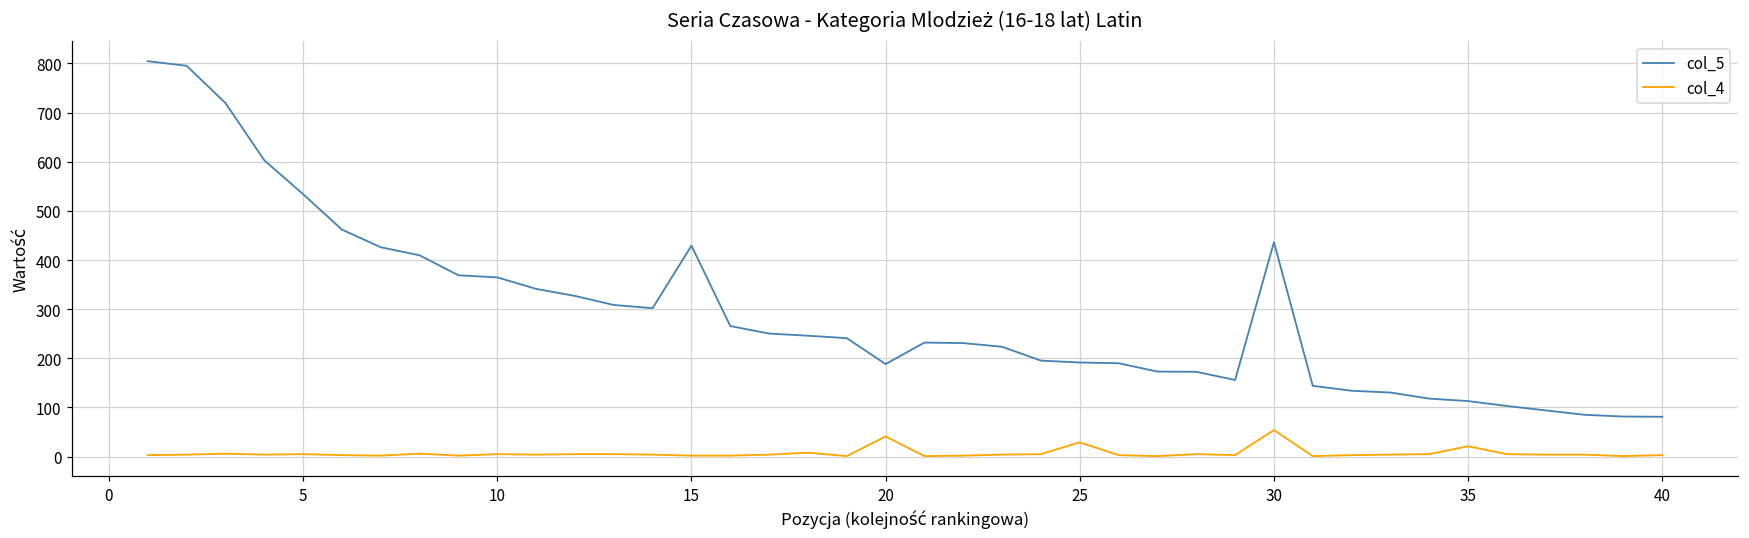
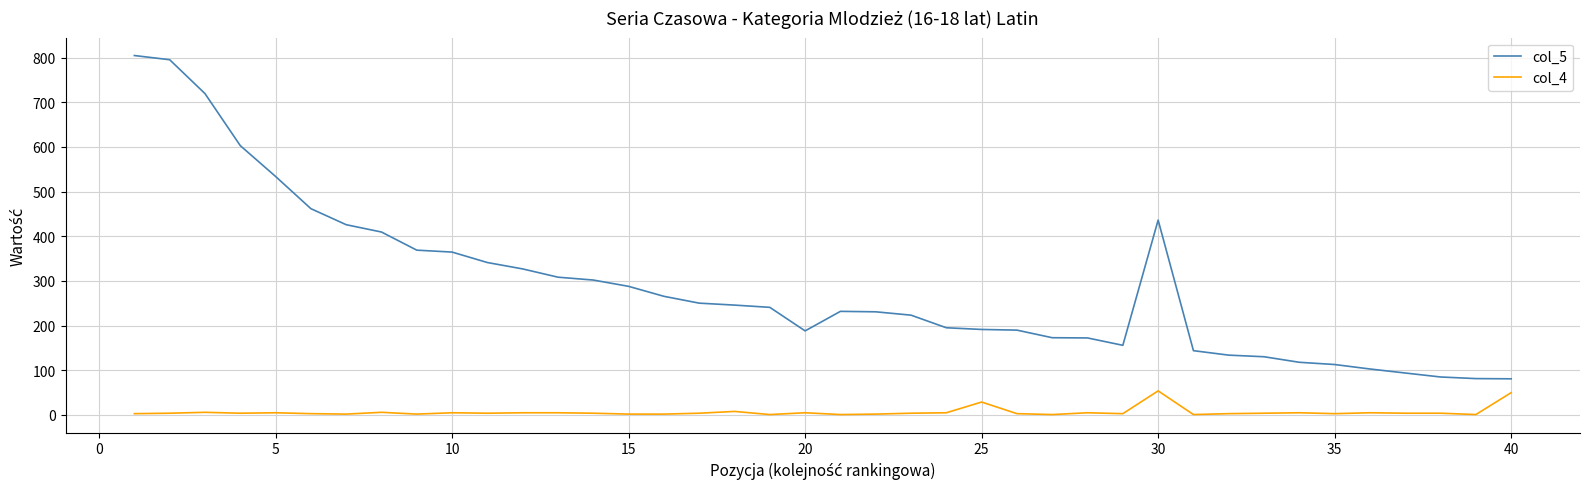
col_5, 15: 430 -> 290
col_4, 20: 40 -> 10
col_4, 35: 20 -> 0
col_4, 40: 0 -> 50
